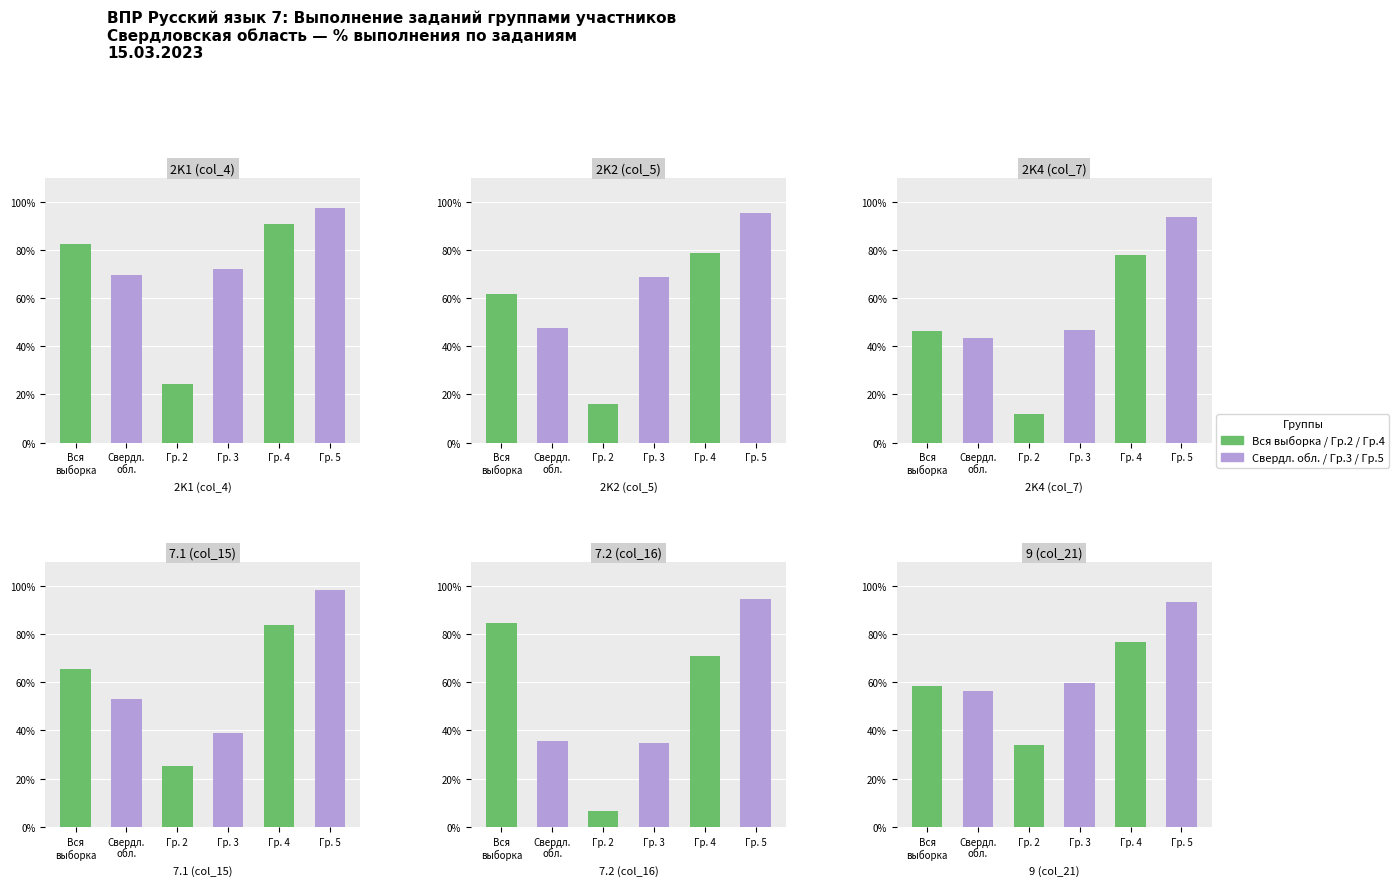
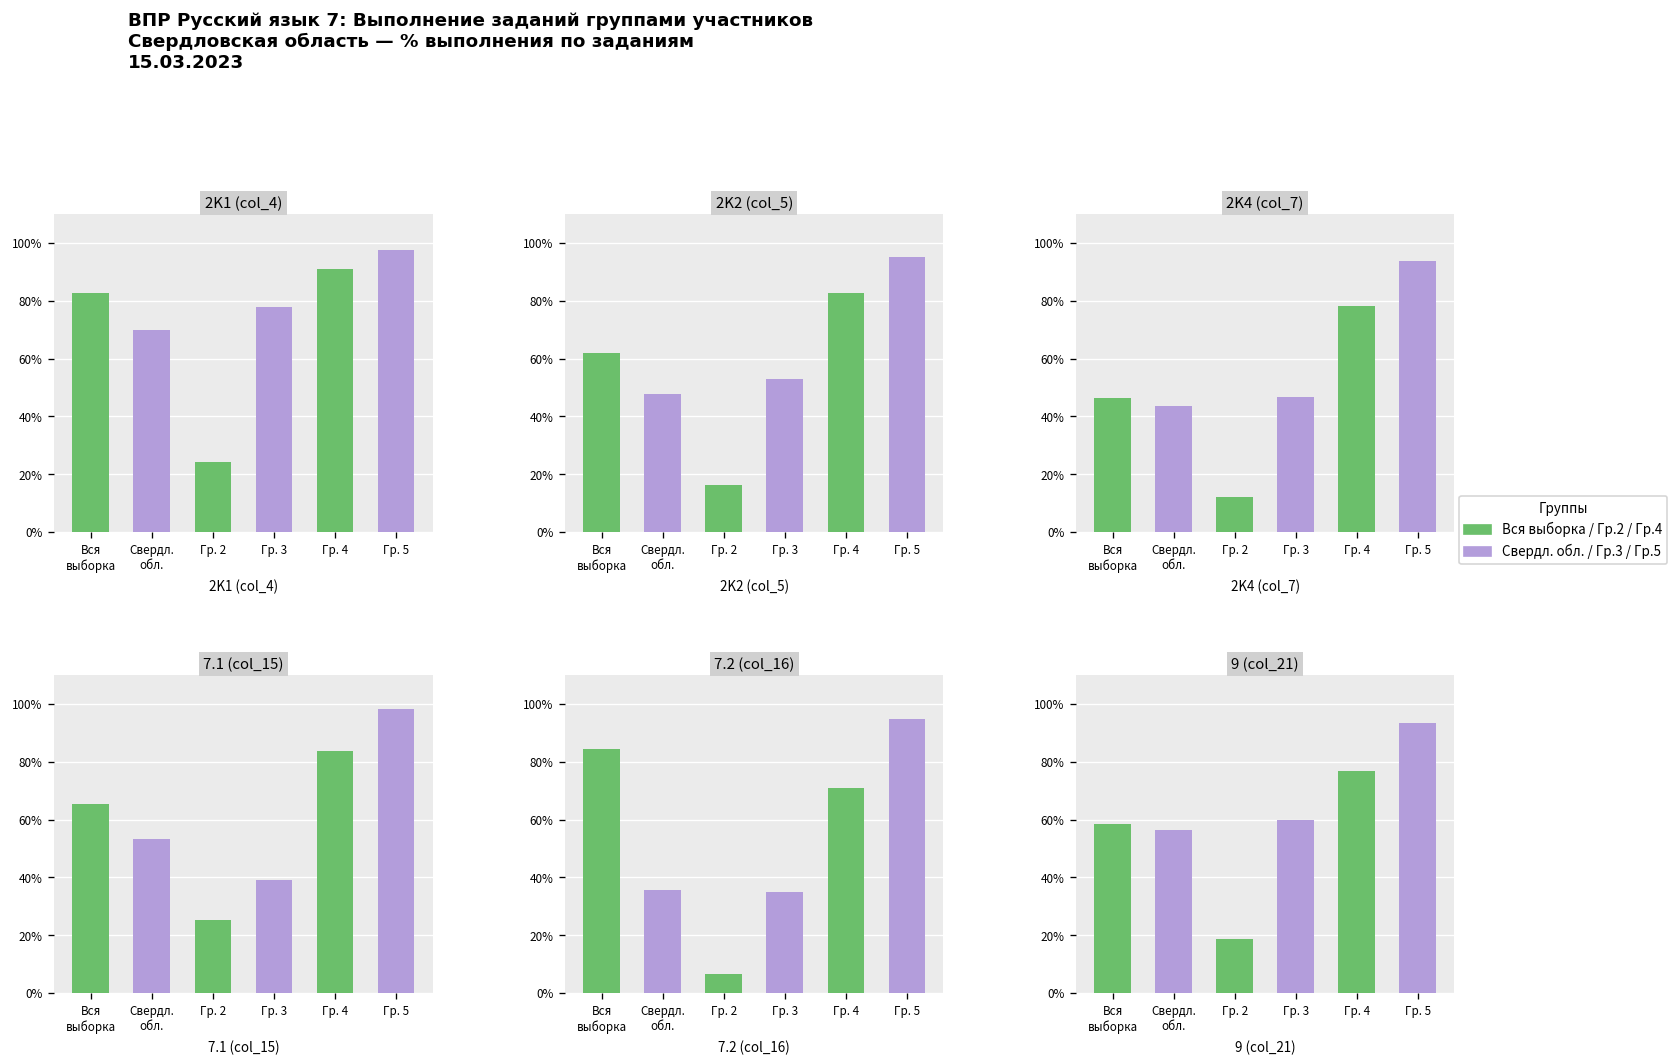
2K1 (col_4), Гр. 3: 72% -> 78%
2K2 (col_5), Гр. 3: 69% -> 53%
2K2 (col_5), Гр. 4: 79% -> 83%
9 (col_21), Гр. 2: 34% -> 19%
